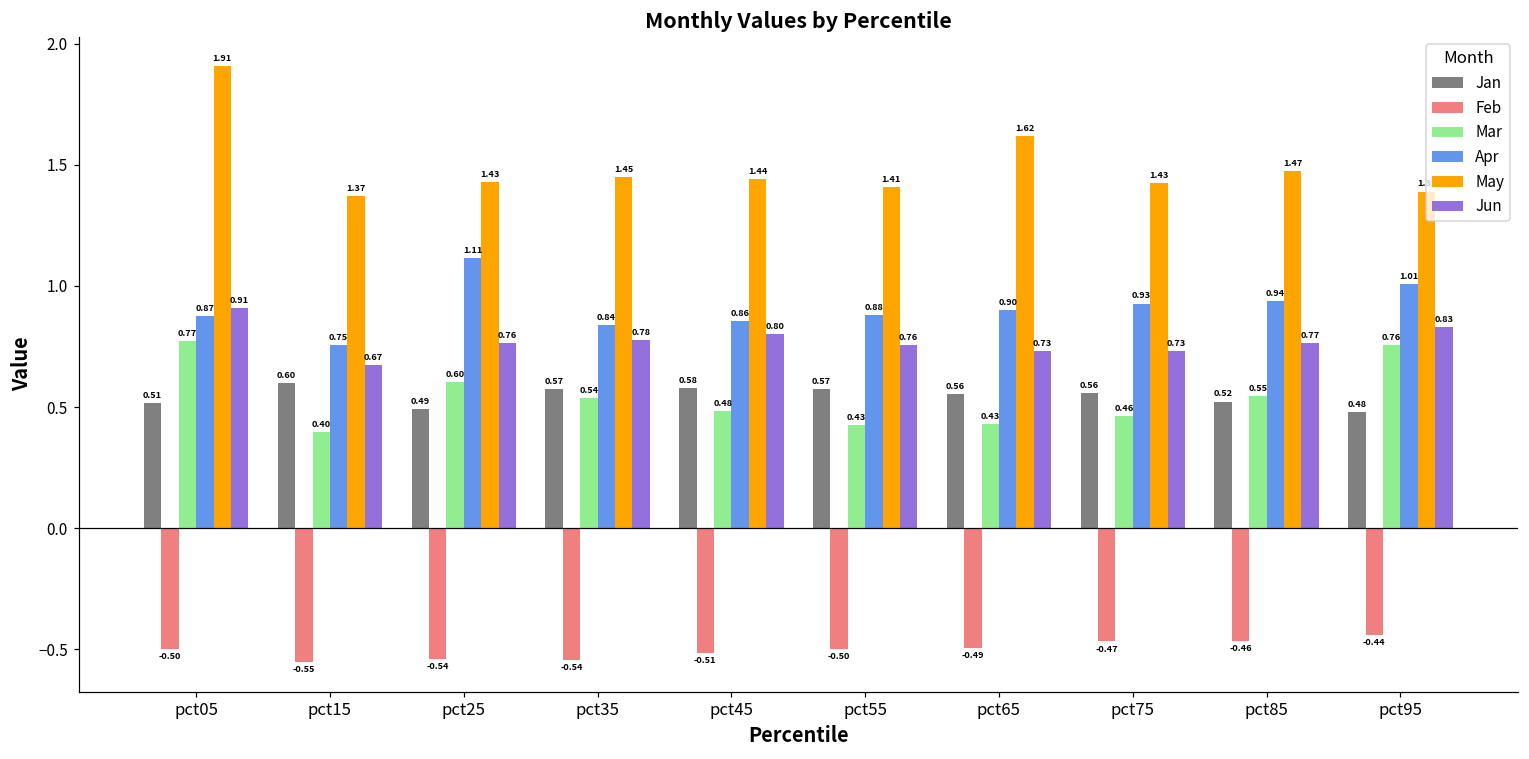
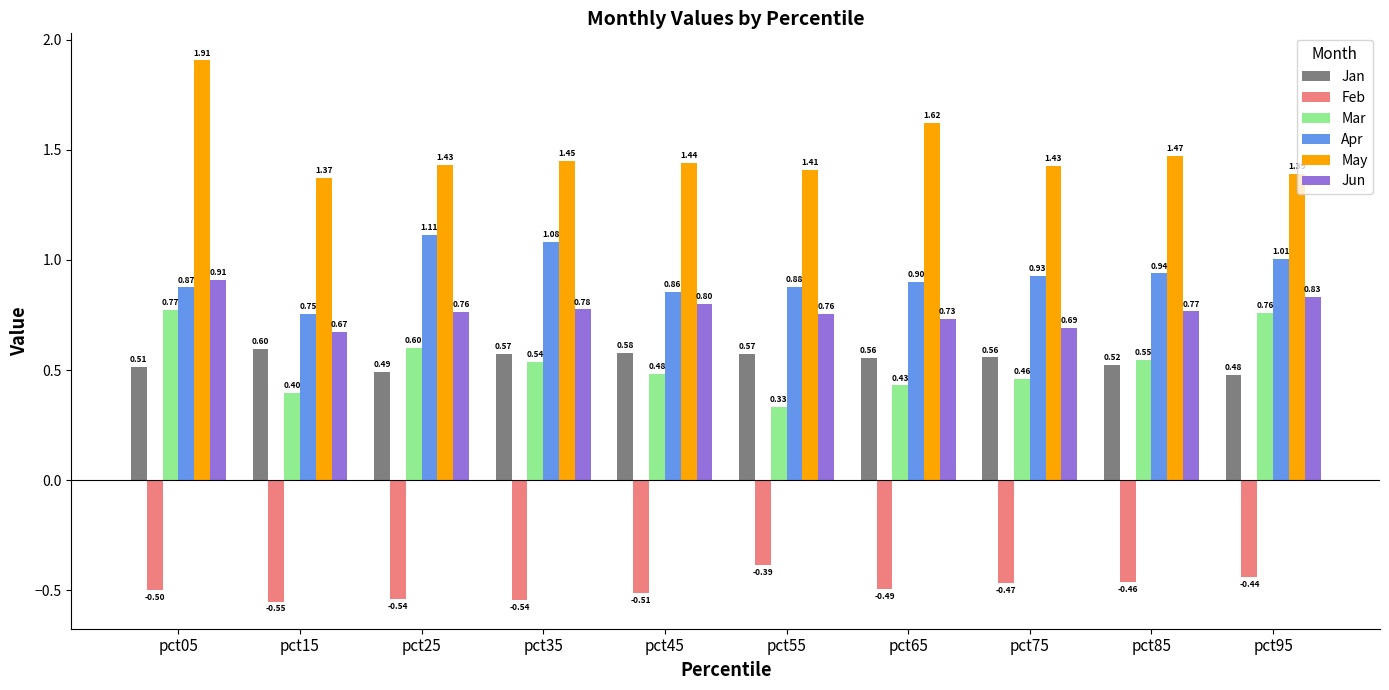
Apr, pct35: 0.84 -> 1.08
Feb, pct55: -0.50 -> -0.39
Mar, pct55: 0.43 -> 0.33
Jun, pct75: 0.73 -> 0.69
